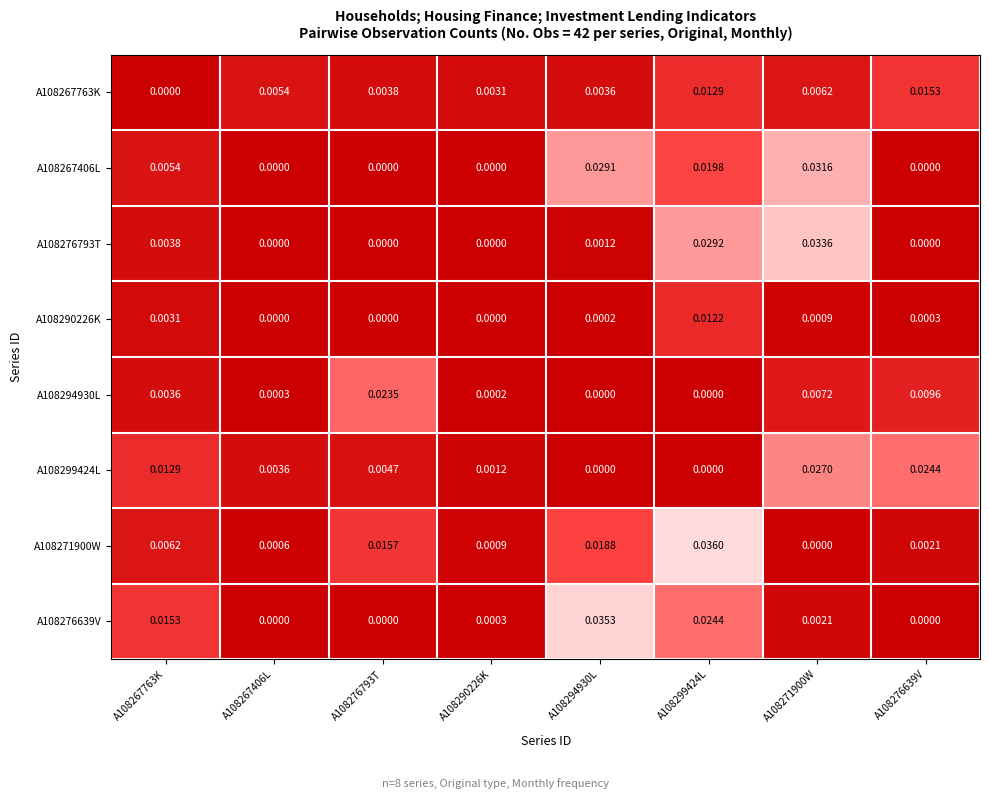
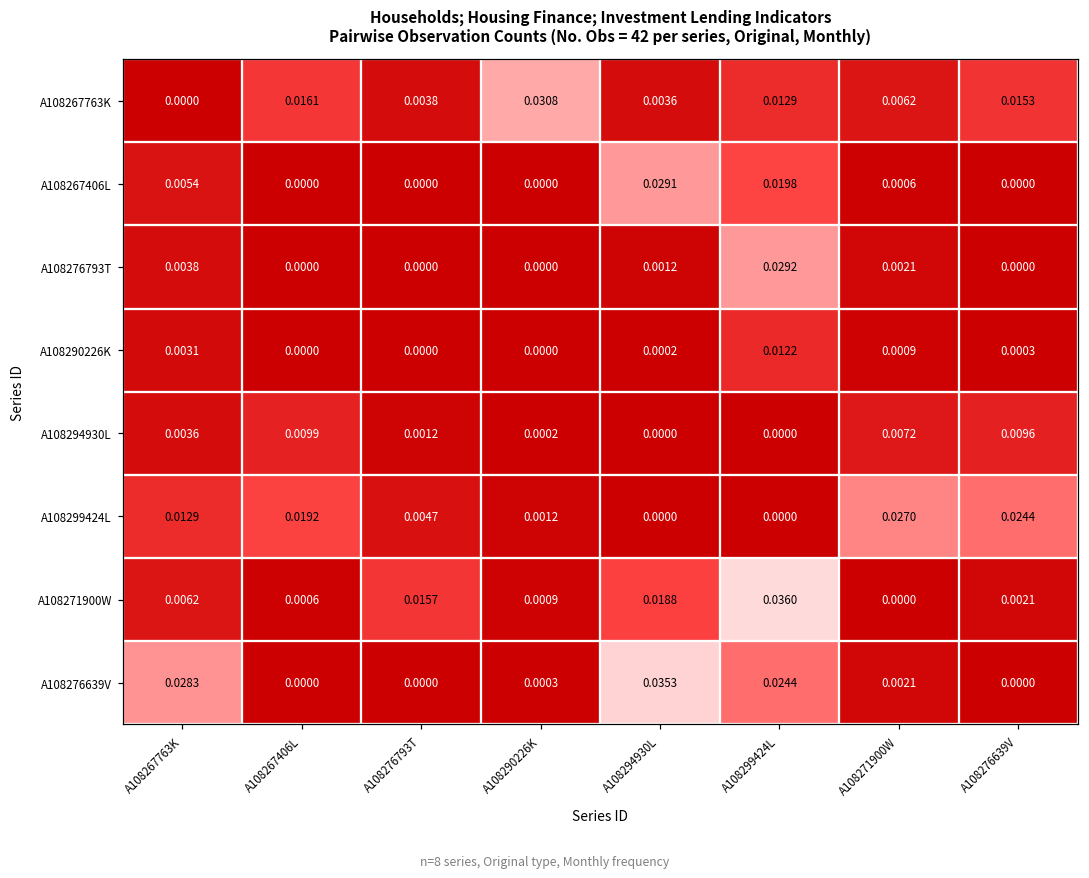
A108267763K, A108267406L: 0.0054 -> 0.0161
A108267763K, A108290226K: 0.0031 -> 0.0308
A108267406L, A108271900W: 0.0316 -> 0.0006
A108276793T, A108271900W: 0.0336 -> 0.0021
A108294930L, A108267406L: 0.0003 -> 0.0099
A108294930L, A108276793T: 0.0235 -> 0.0012
A108299424L, A108267406L: 0.0036 -> 0.0192
A108276639V, A108267763K: 0.0153 -> 0.0283
